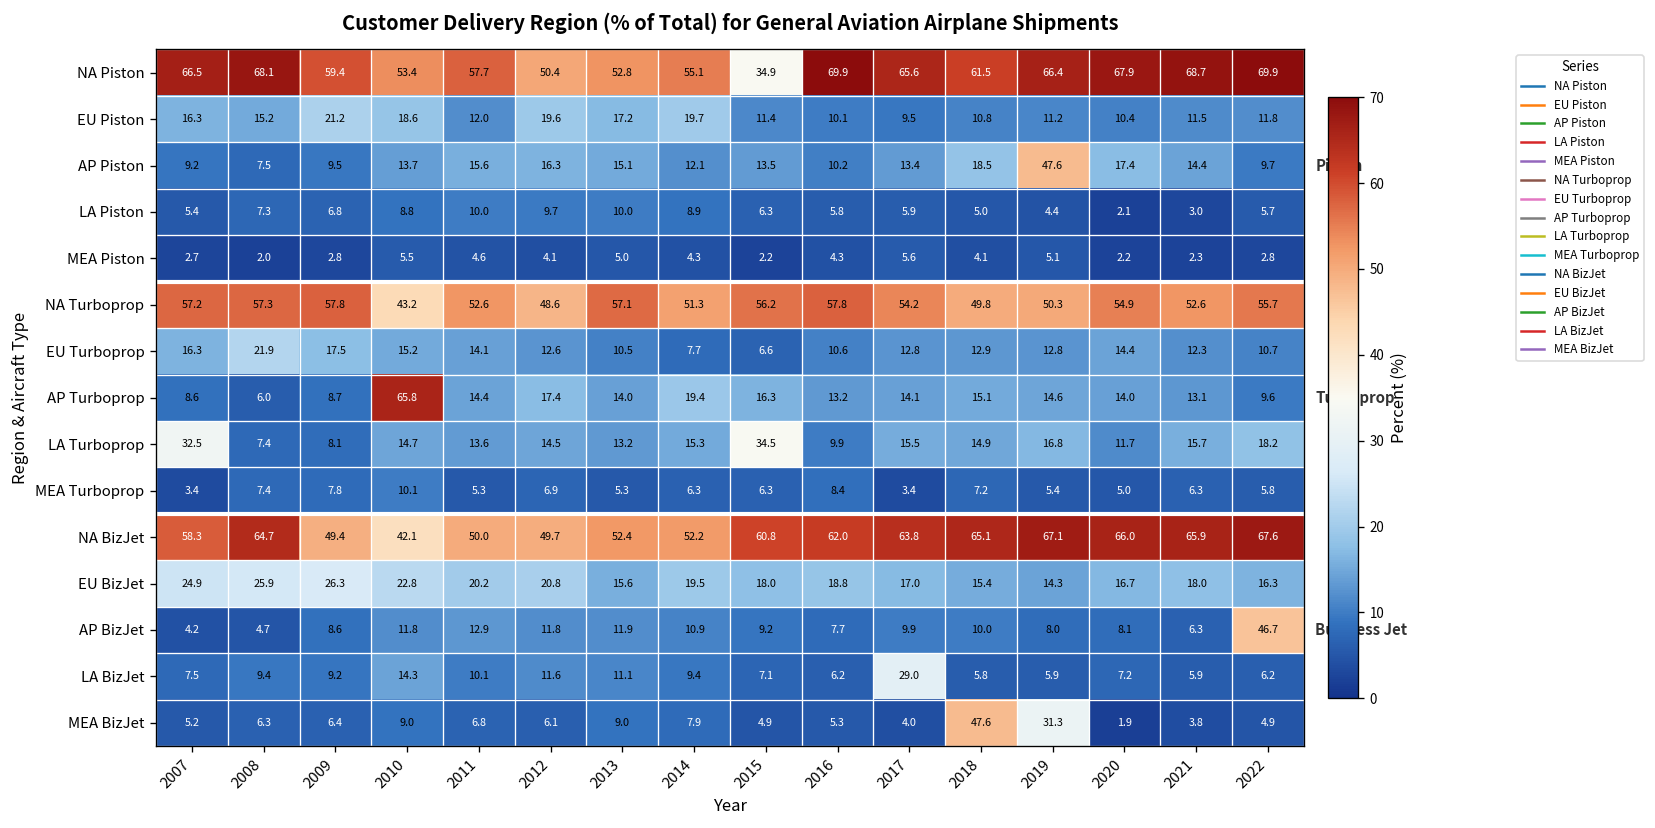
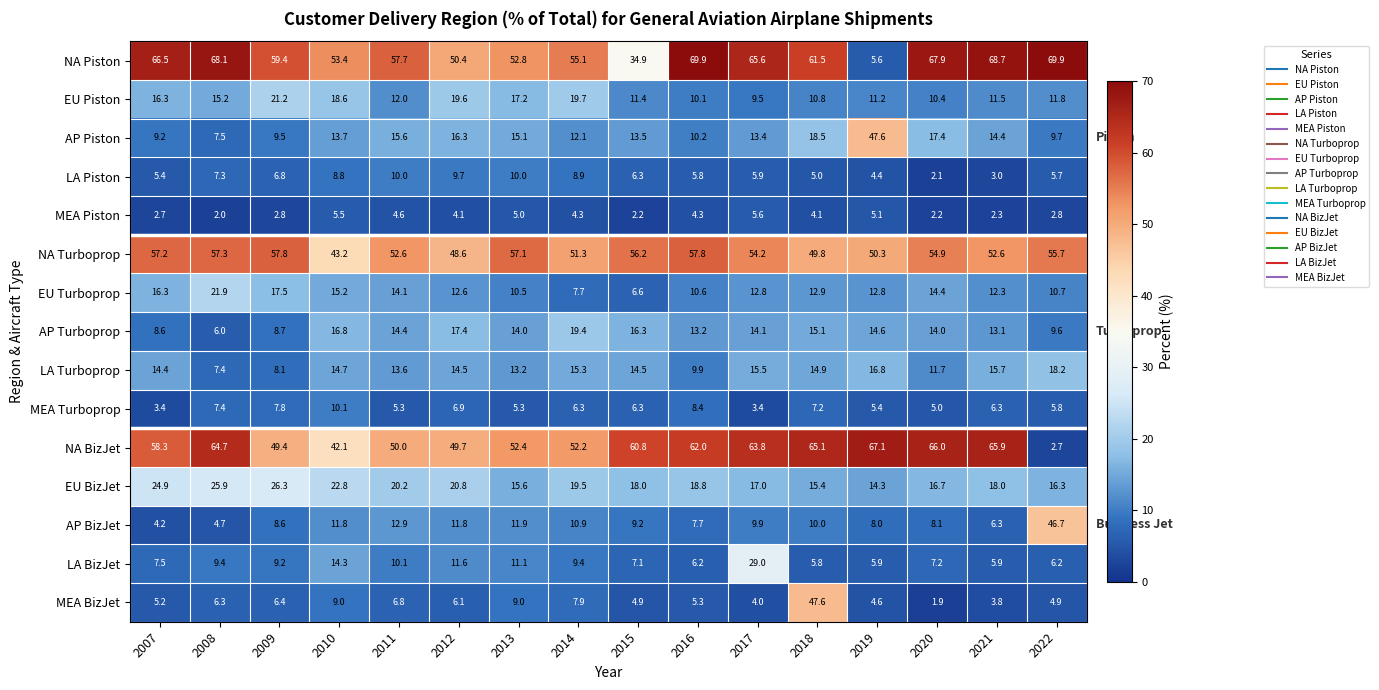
NA Piston, 2019: 66.4 -> 5.6
AP Turboprop, 2010: 65.8 -> 16.8
LA Turboprop, 2007: 32.5 -> 14.4
LA Turboprop, 2015: 34.5 -> 14.5
NA BizJet, 2022: 67.6 -> 2.7
MEA BizJet, 2019: 31.3 -> 4.6
